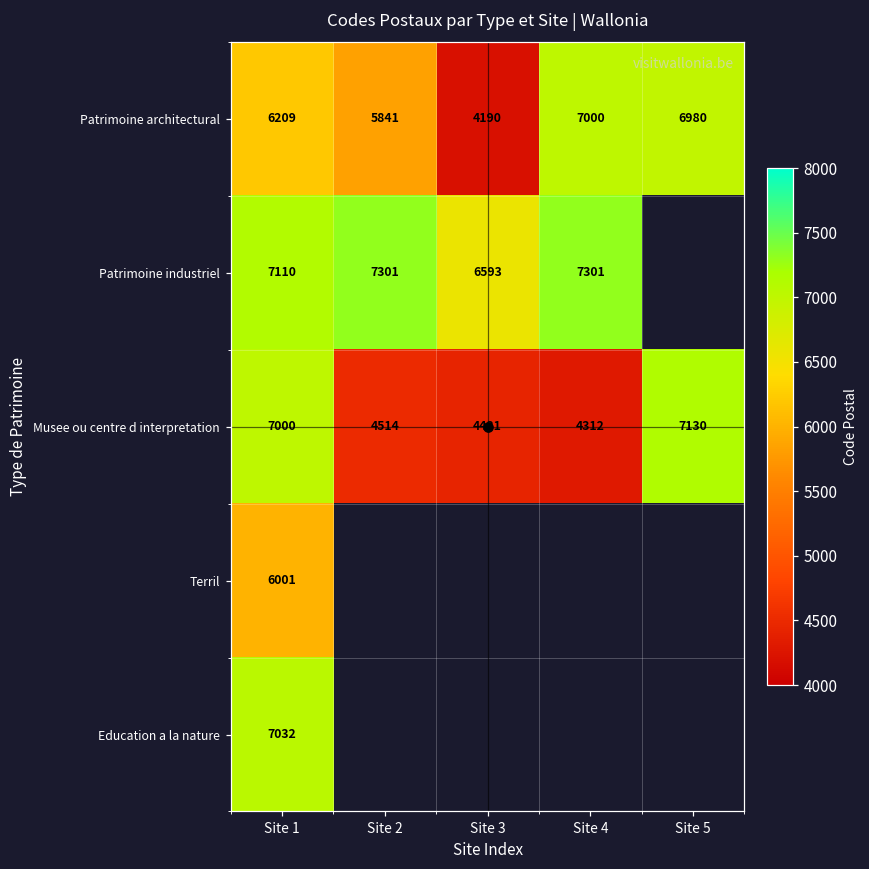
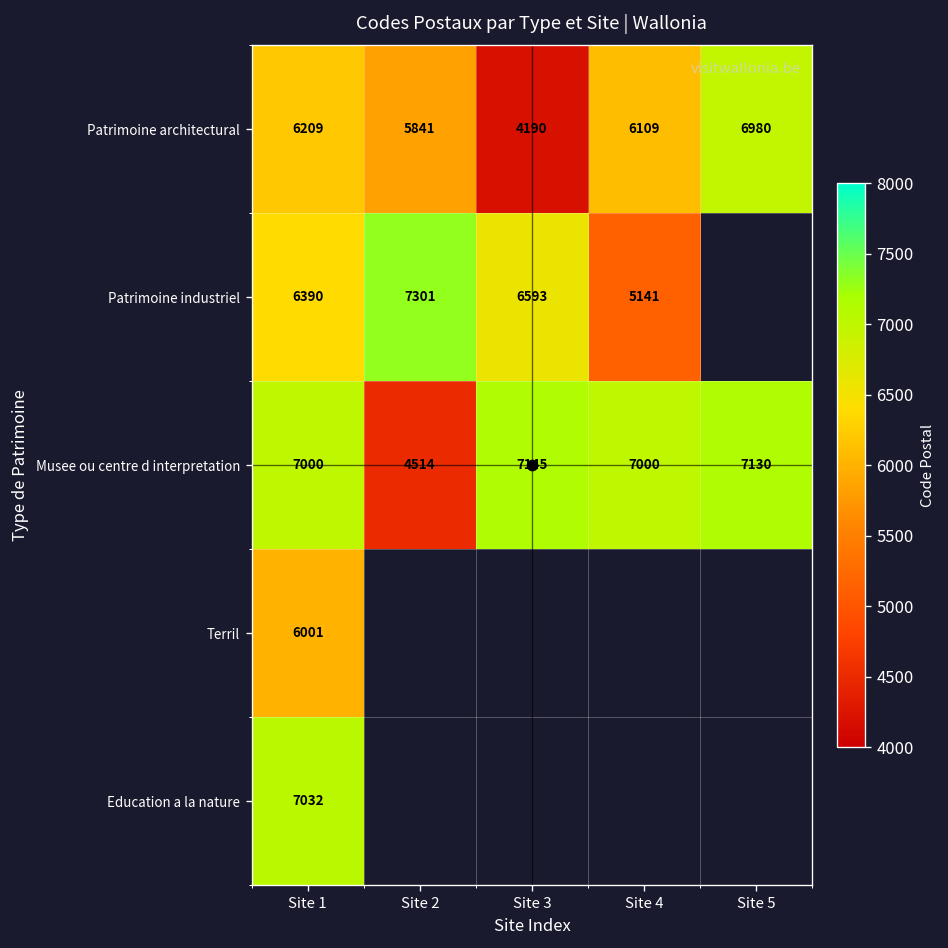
Patrimoine architectural, Site 4: 7000 -> 6109
Patrimoine industriel, Site 1: 7110 -> 6390
Patrimoine industriel, Site 4: 7301 -> 5141
Musee ou centre d interpretation, Site 3: 4431 -> 7145
Musee ou centre d interpretation, Site 4: 4312 -> 7000
